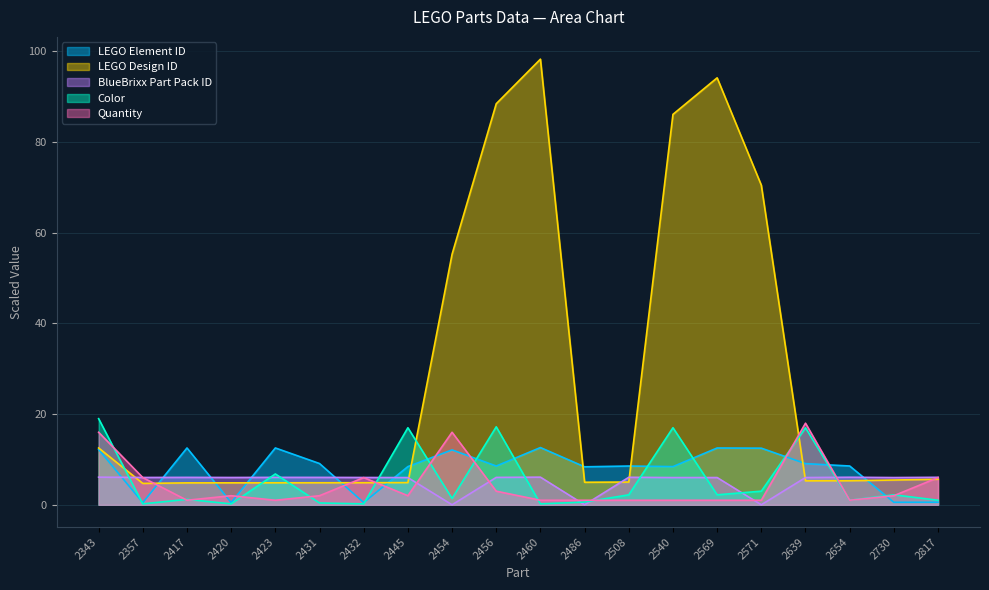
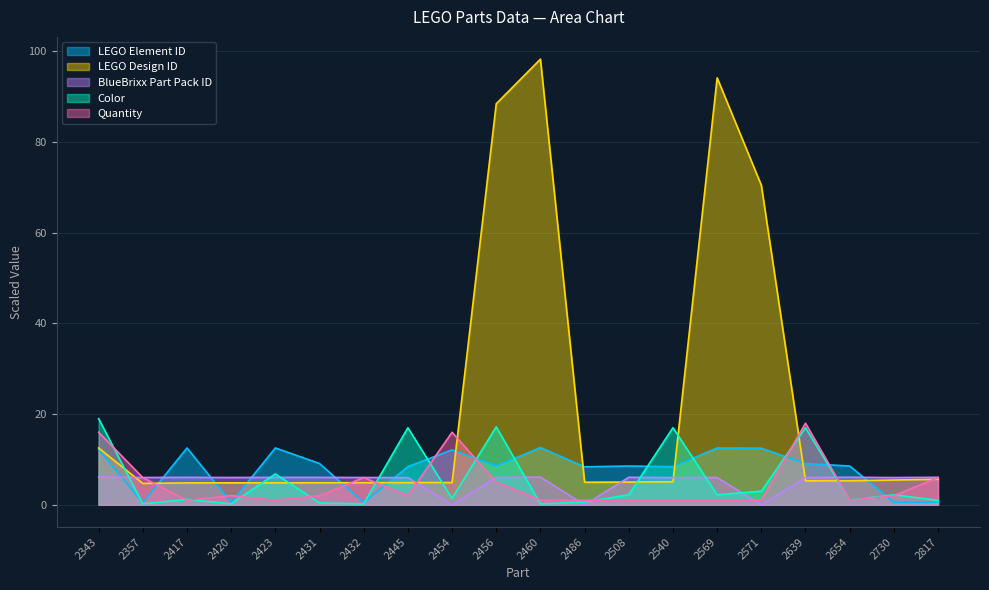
LEGO Design ID, 2454: 55 -> 5
Quantity, 2456: 3 -> 5
LEGO Design ID, 2540: 86 -> 5
